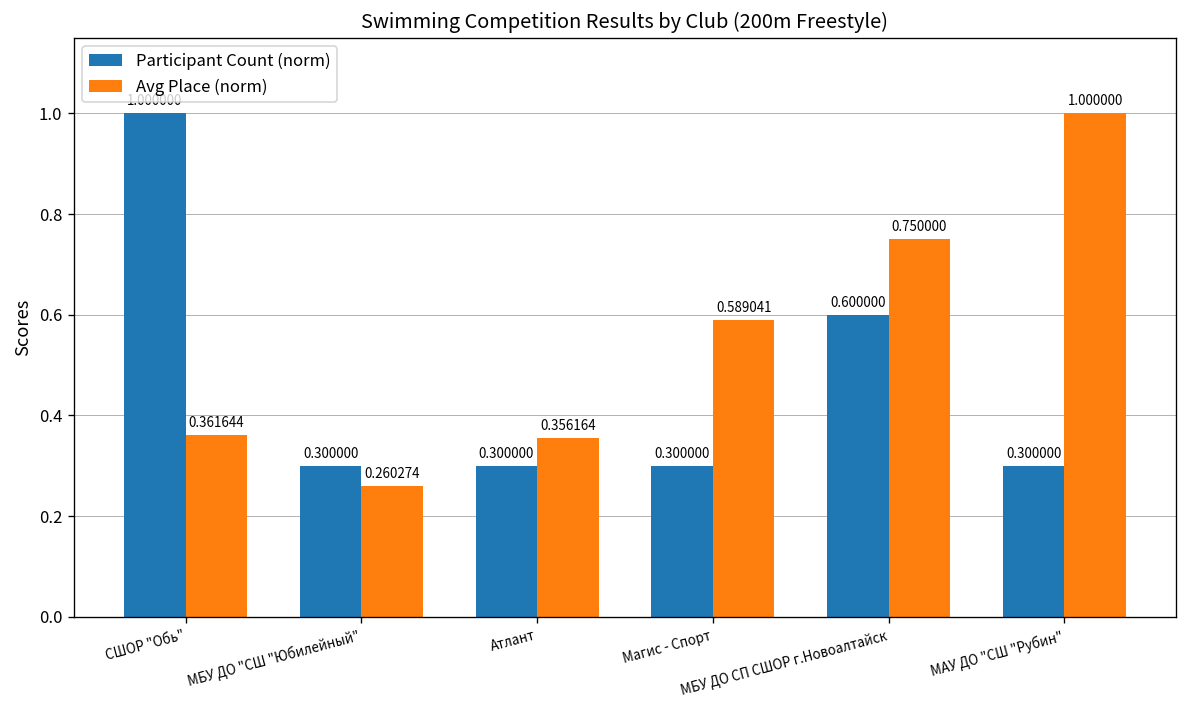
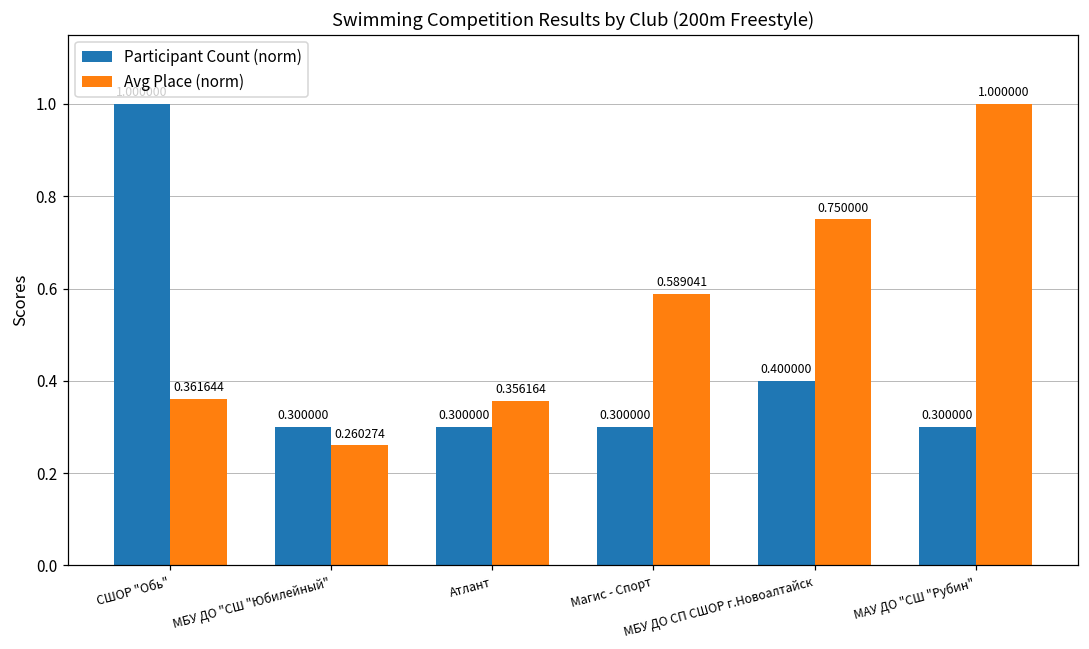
Participant Count (norm), МБУ ДО СП СШОР г.Новоалтайск: 0.600000 -> 0.400000
